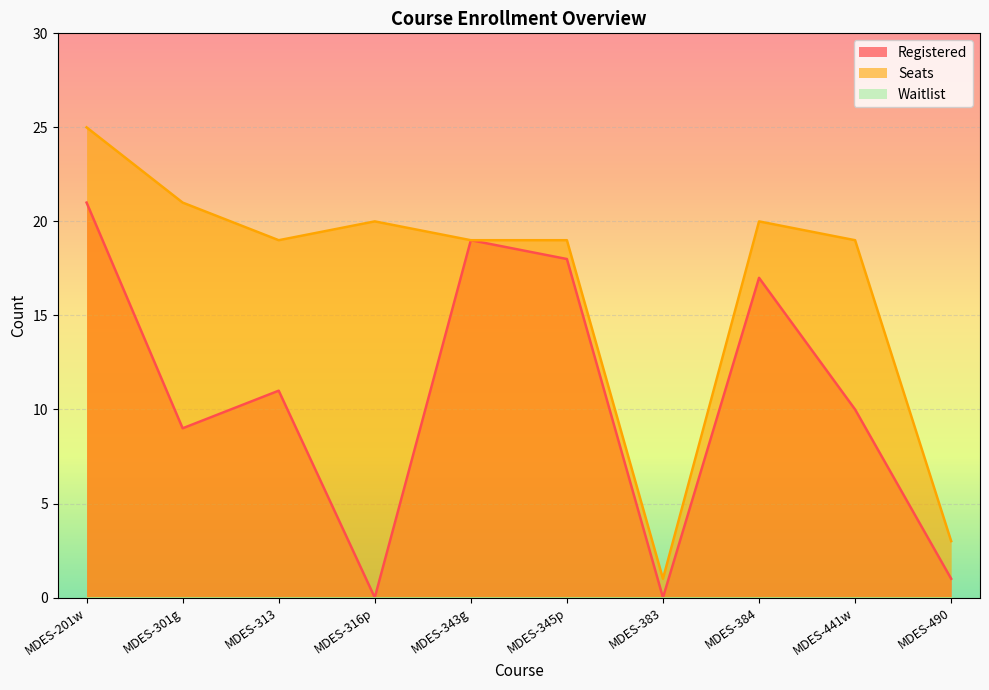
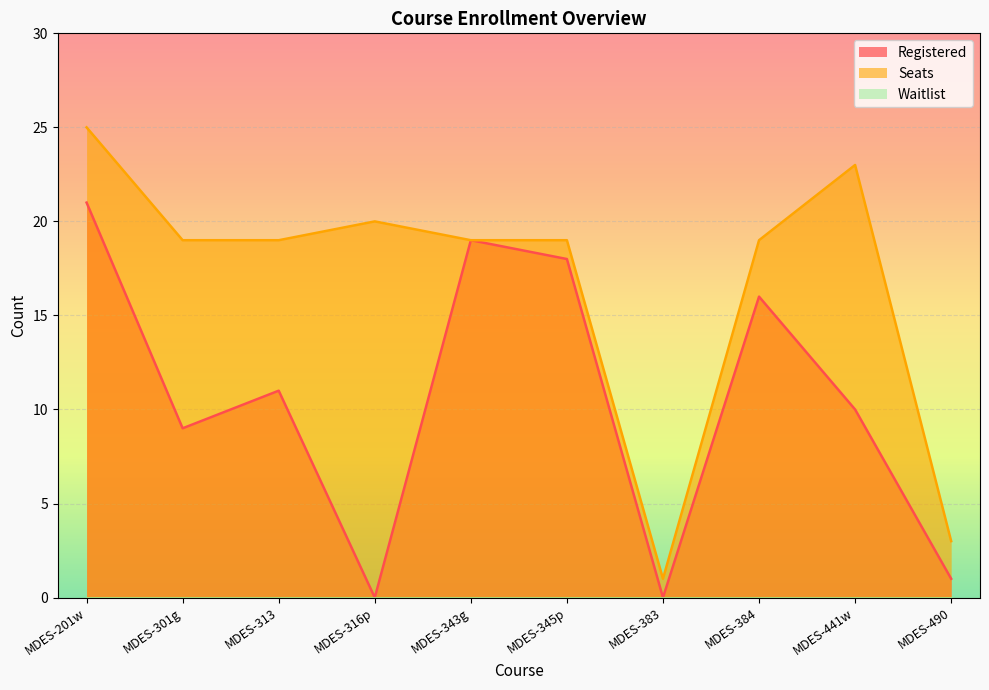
Seats, MDES-301g: 21 -> 19
Registered, MDES-384: 17 -> 16
Seats, MDES-384: 20 -> 19
Seats, MDES-441w: 19 -> 23
